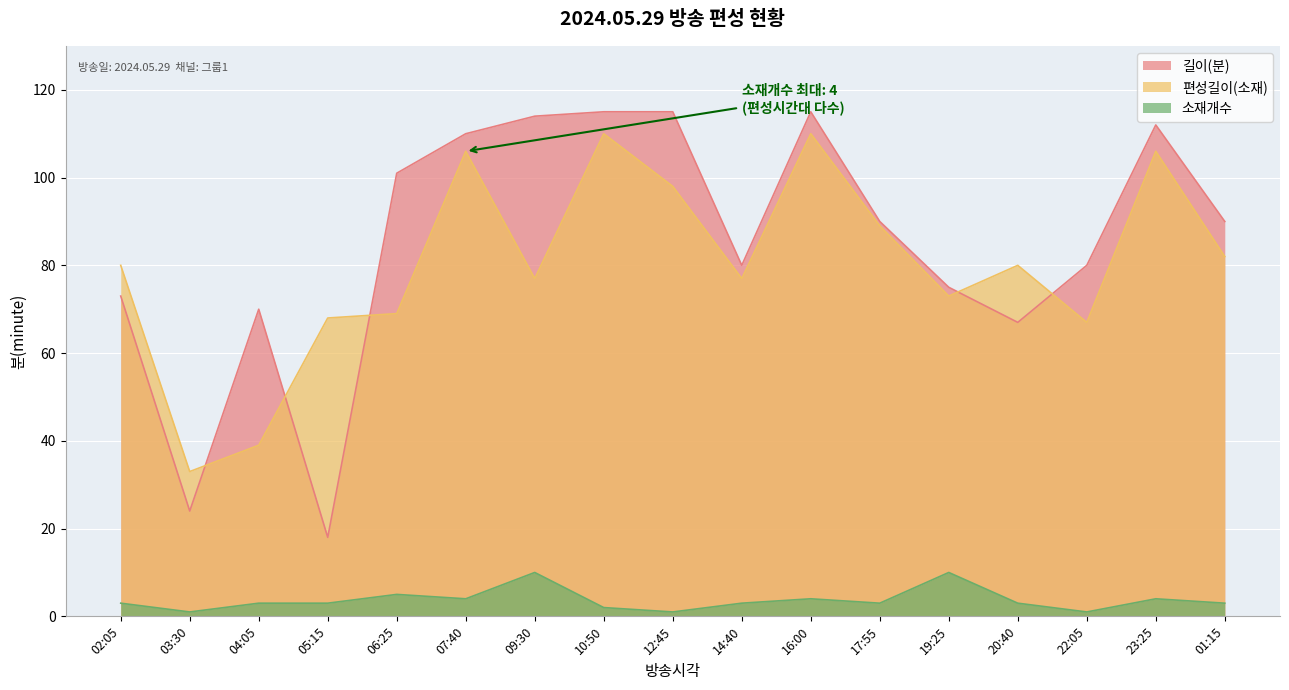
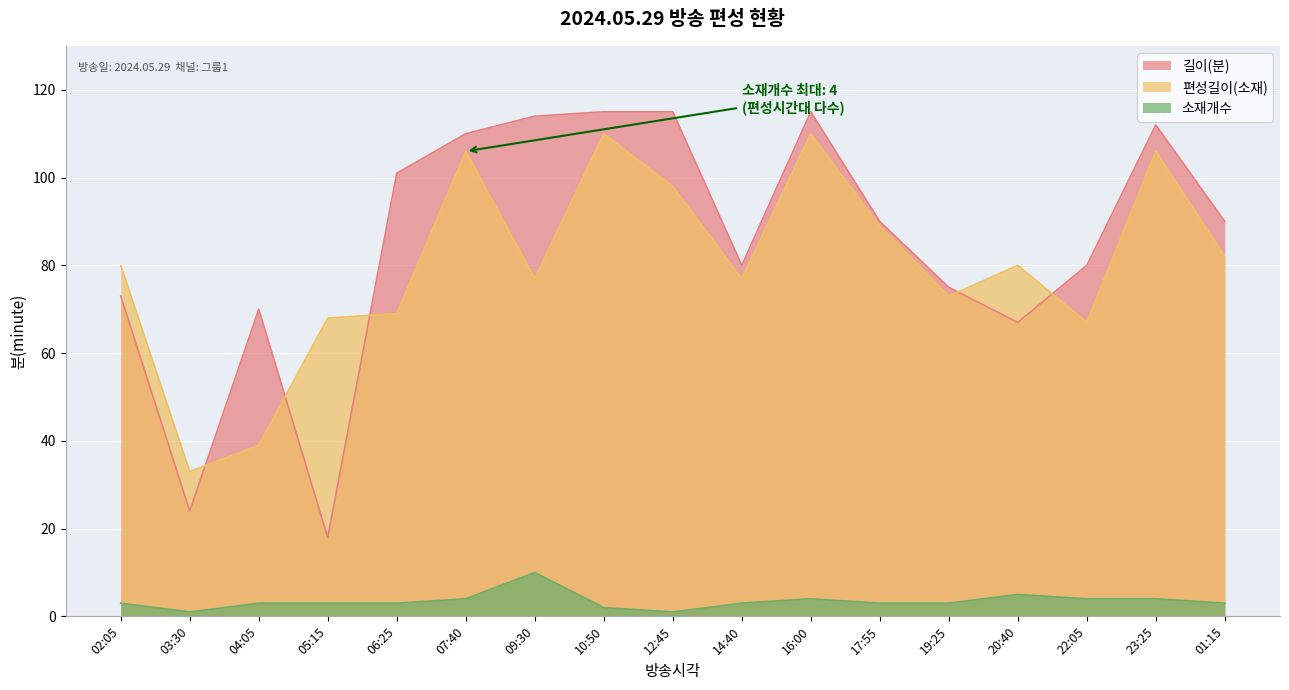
소재개수, 06:25: 5 -> 3
소재개수, 19:25: 10 -> 3
소재개수, 20:40: 3 -> 5
소재개수, 22:05: 1 -> 4
